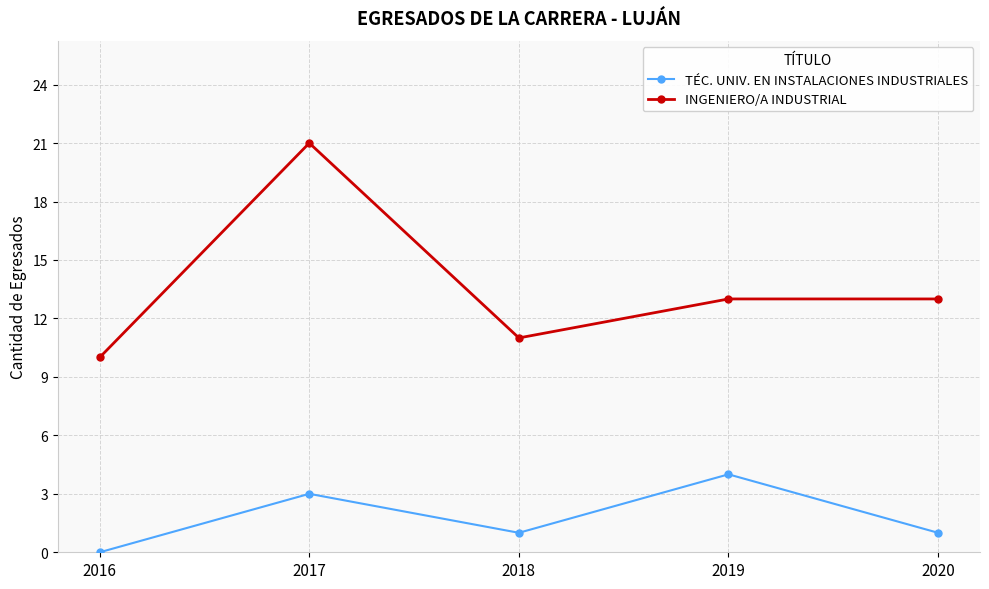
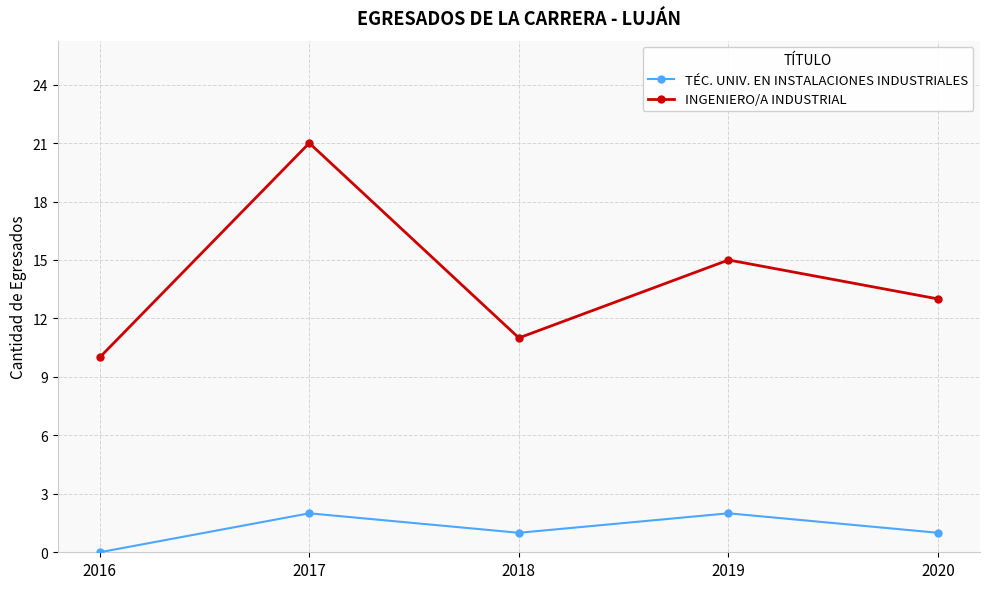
TÉC. UNIV. EN INSTALACIONES INDUSTRIALES, 2017: 3 -> 2
TÉC. UNIV. EN INSTALACIONES INDUSTRIALES, 2019: 4 -> 2
INGENIERO/A INDUSTRIAL, 2019: 13 -> 15
